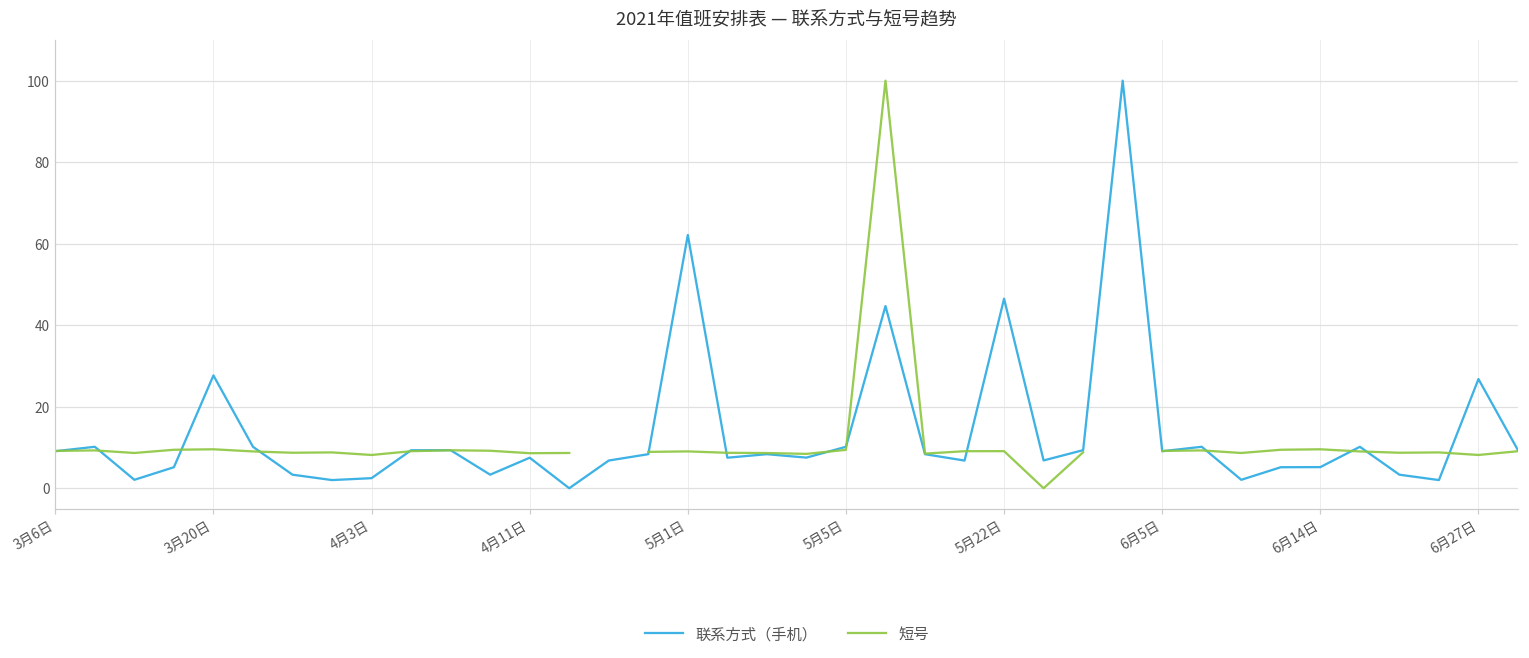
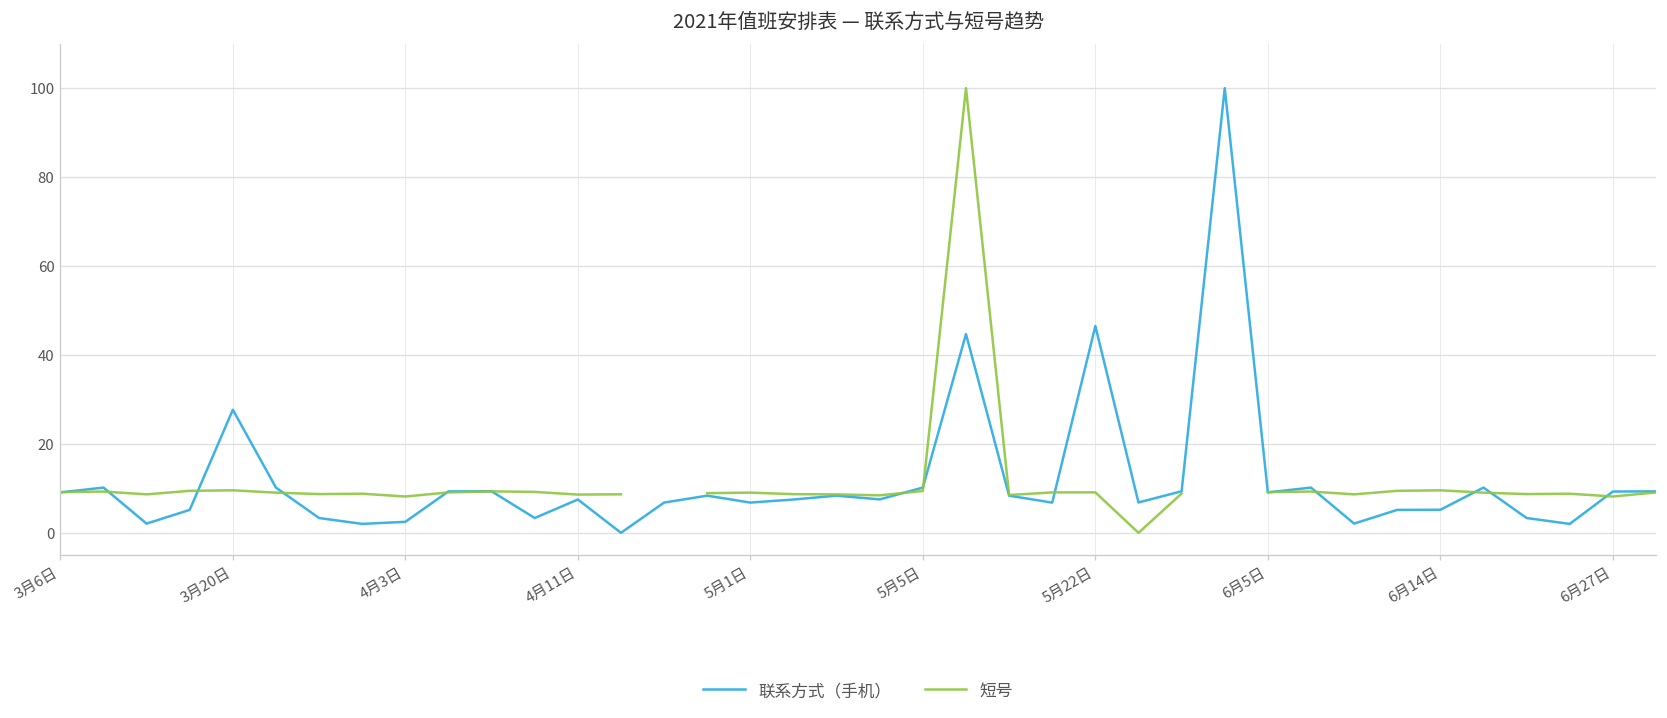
联系方式（手机）, 5月1日: 62 -> 7
联系方式（手机）, 6月27日: 27 -> 9
